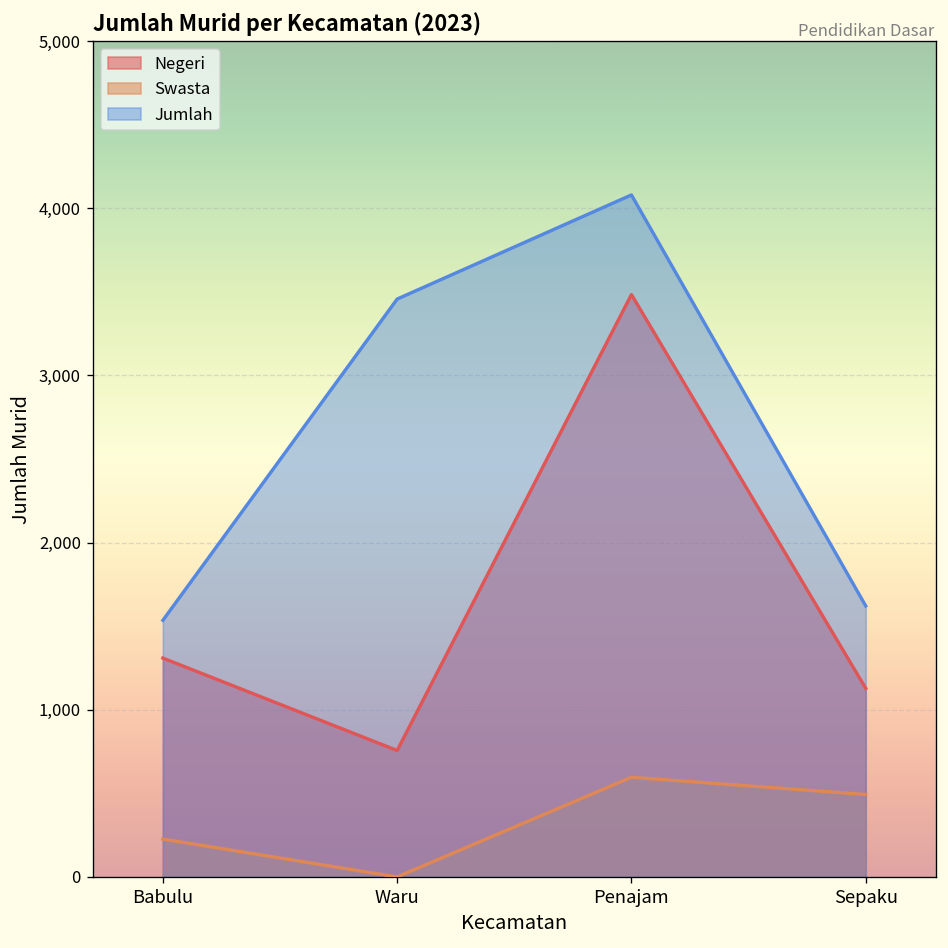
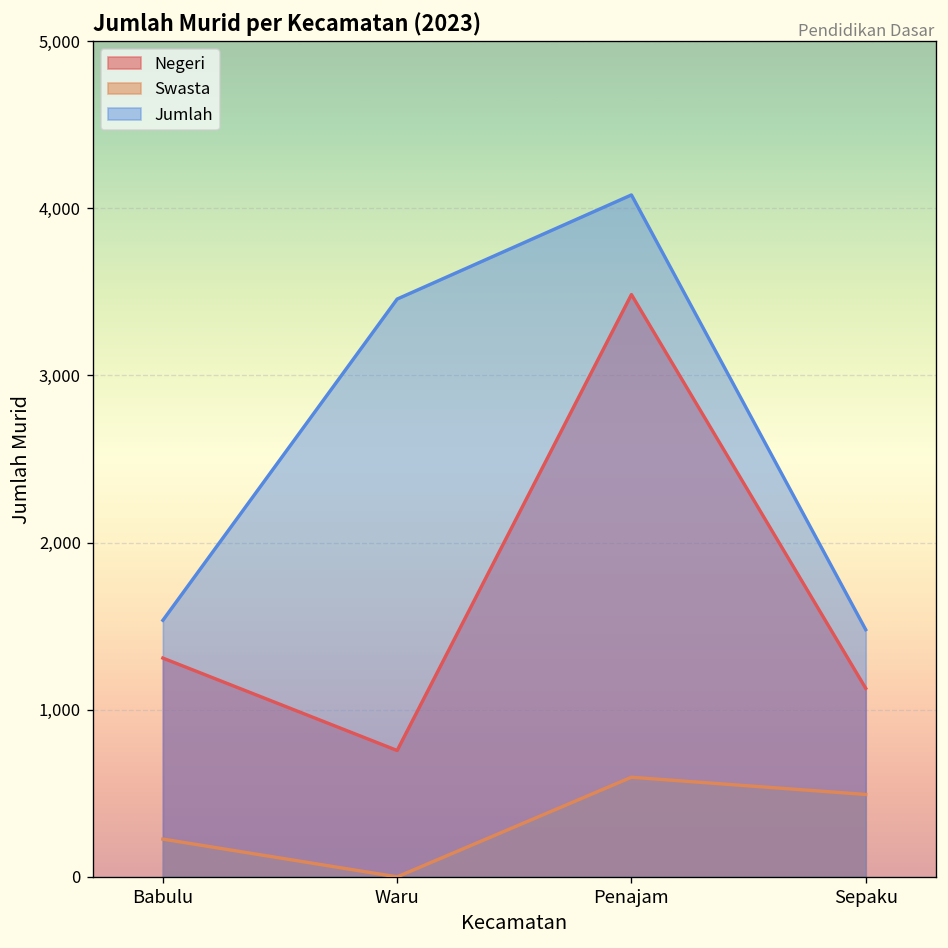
Jumlah, Sepaku: 1,620 -> 1,480
